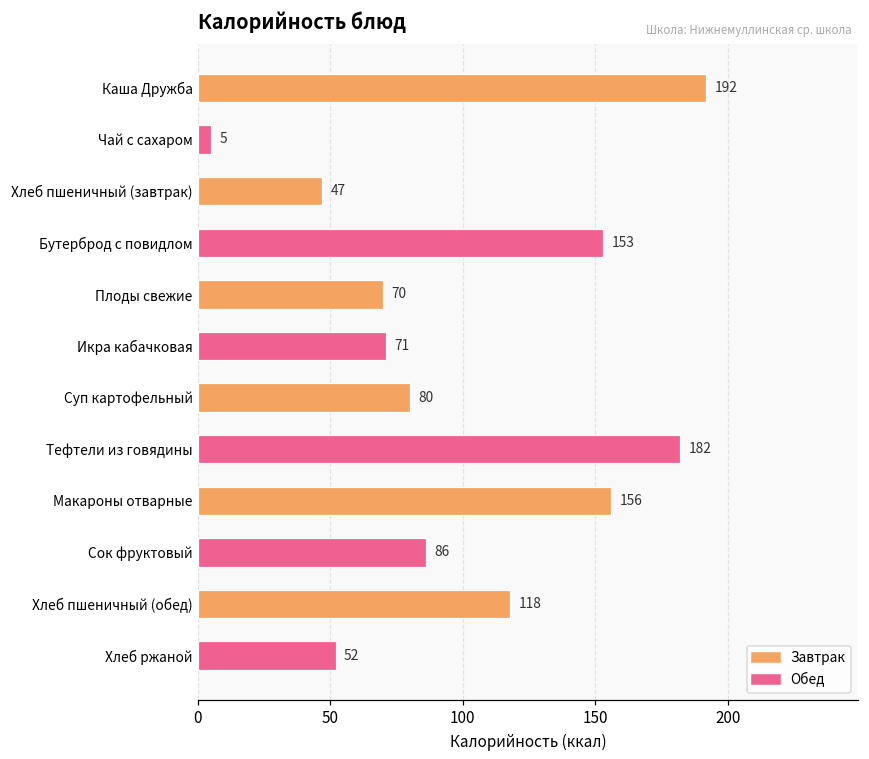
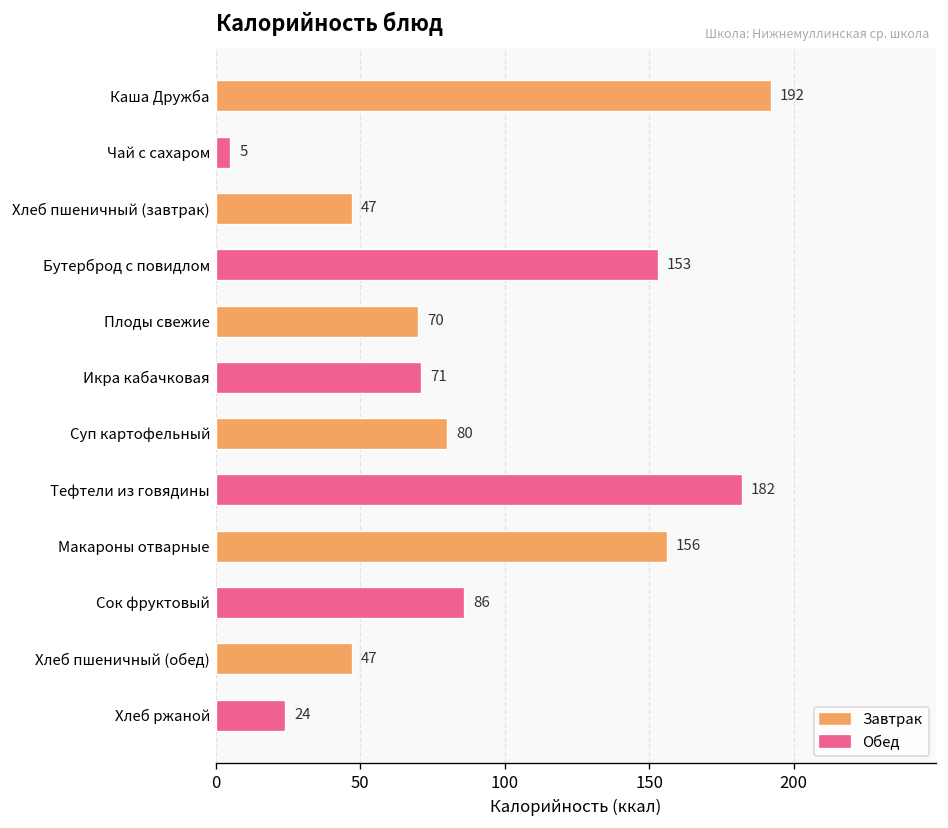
Хлеб пшеничный (обед): 118 -> 47
Хлеб ржаной: 52 -> 24
